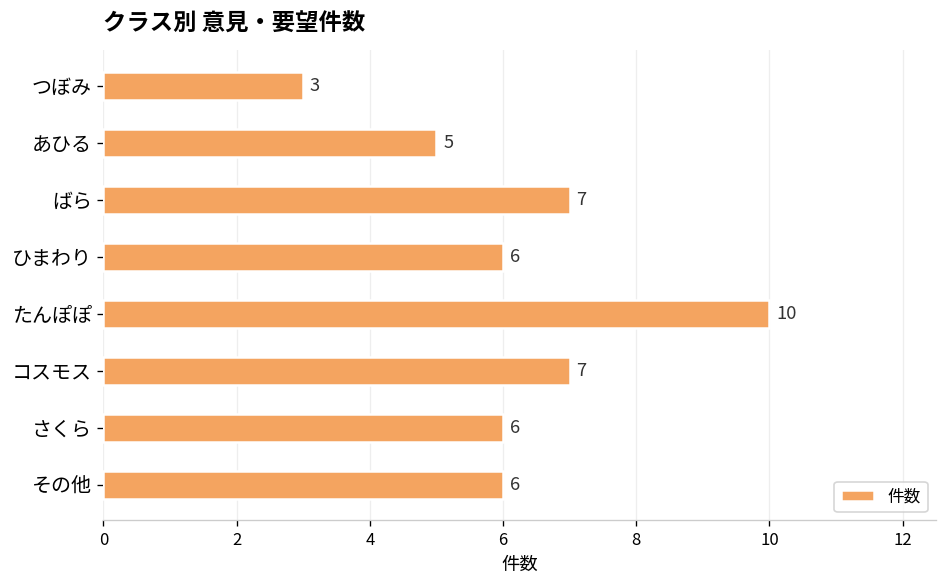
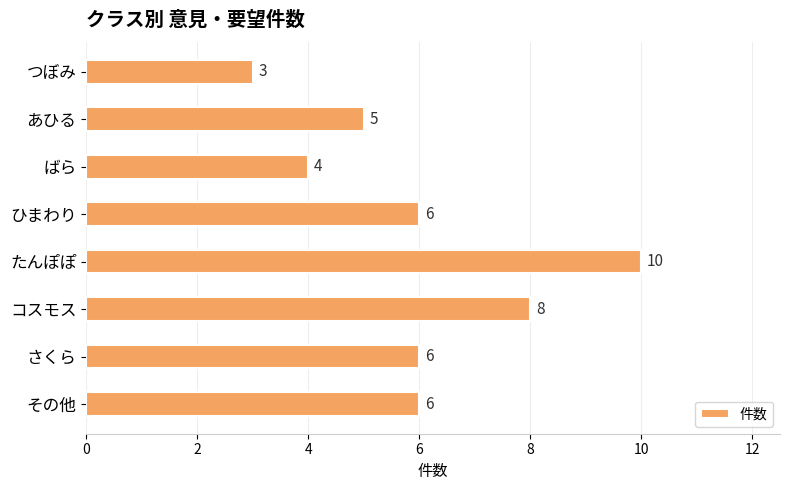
ばら: 7 -> 4
コスモス: 7 -> 8
